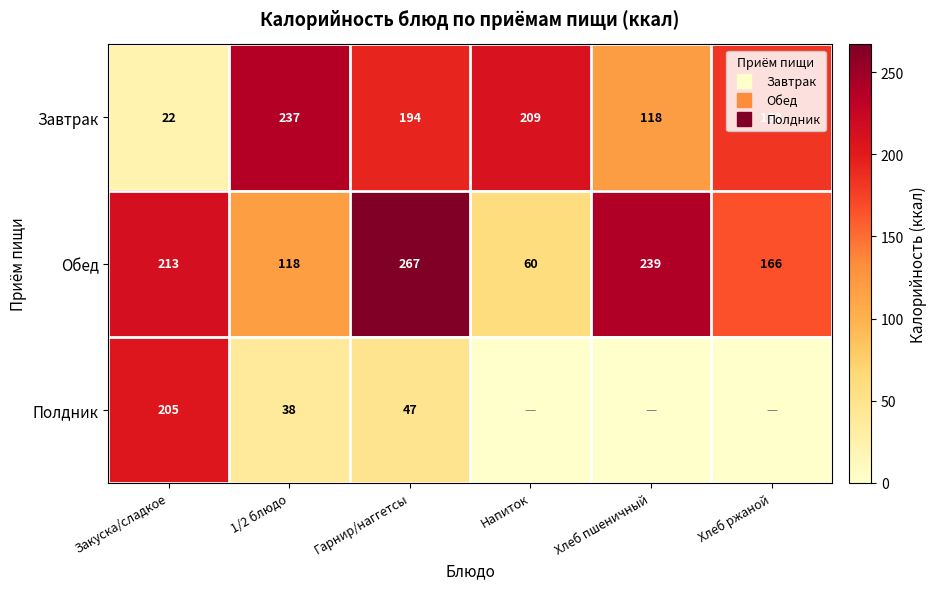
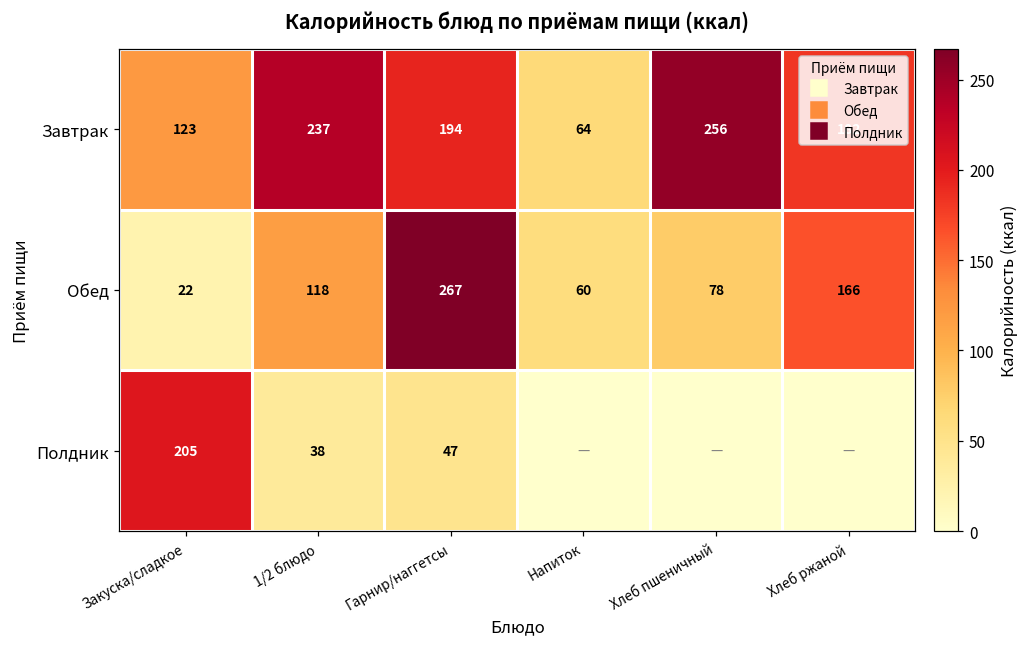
Завтрак, Закуска/сладкое: 22 -> 123
Завтрак, Напиток: 209 -> 64
Завтрак, Хлеб пшеничный: 118 -> 256
Обед, Закуска/сладкое: 213 -> 22
Обед, Хлеб пшеничный: 239 -> 78
